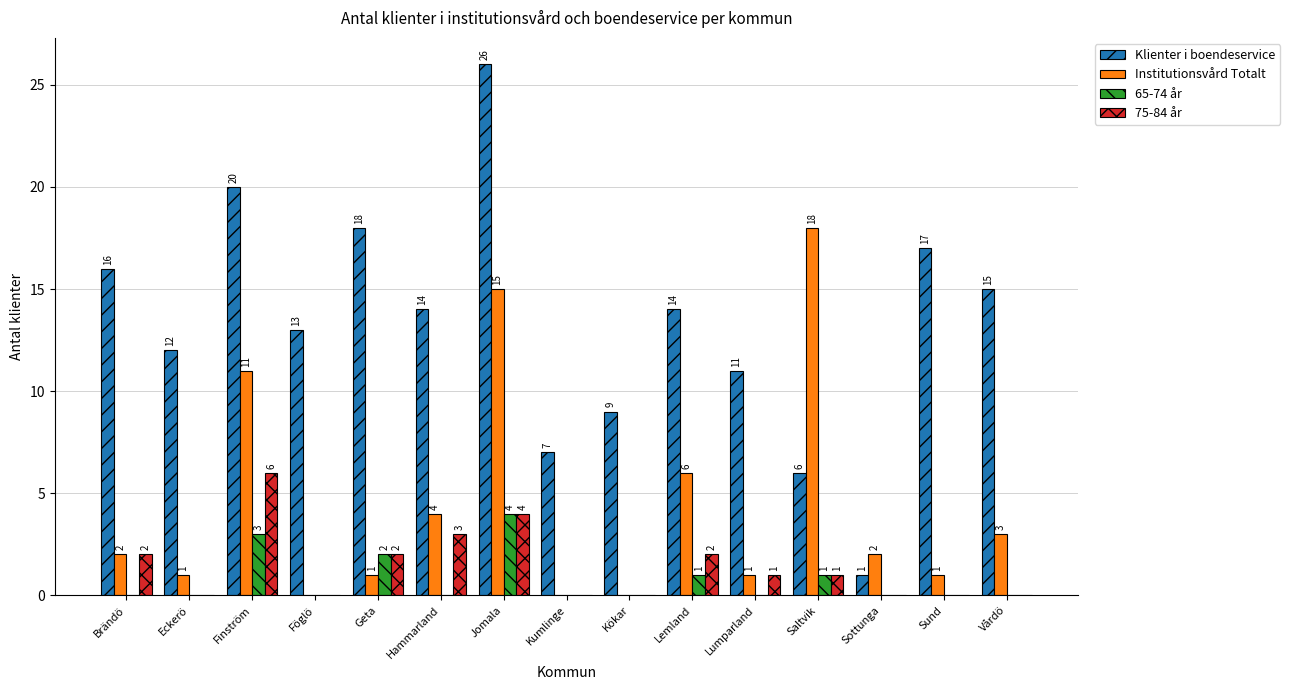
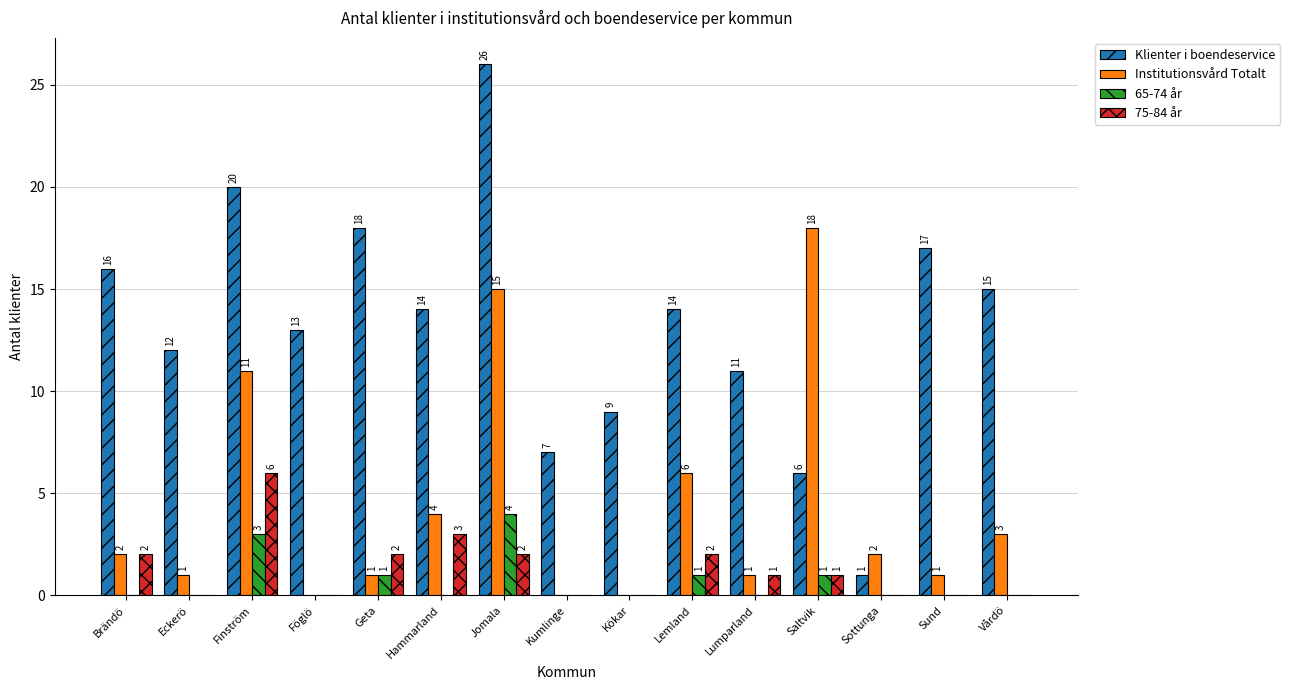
65-74 år, Geta: 2 -> 1
75-84 år, Jomala: 4 -> 2
